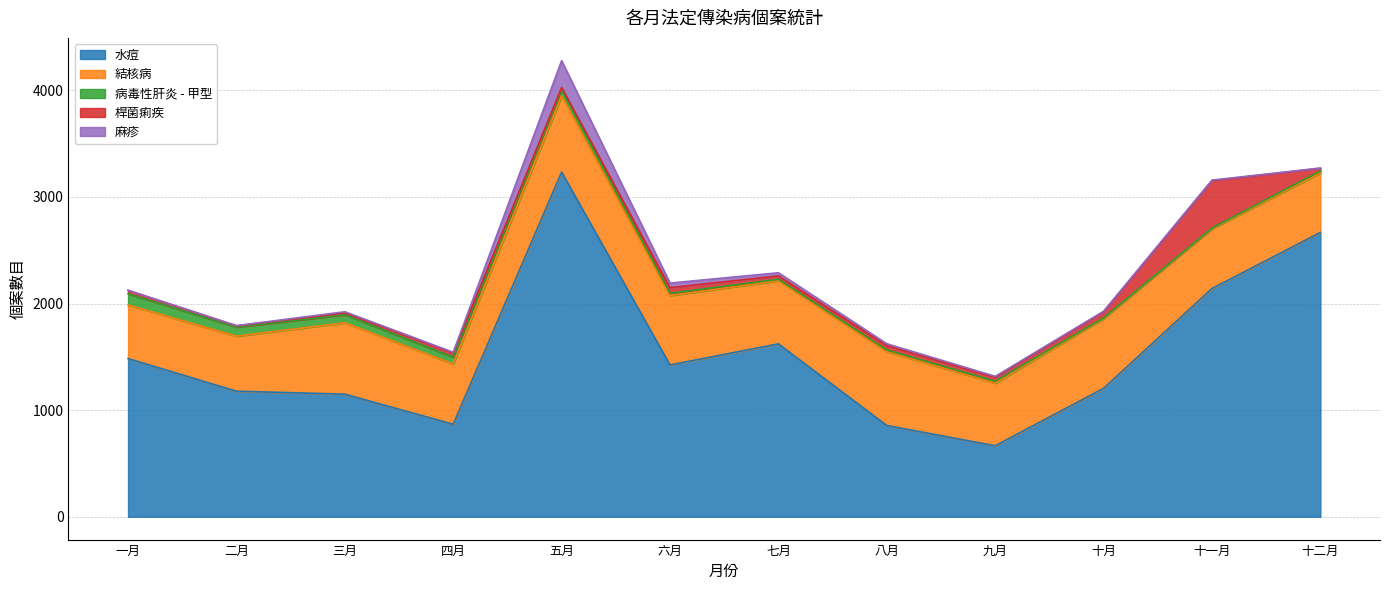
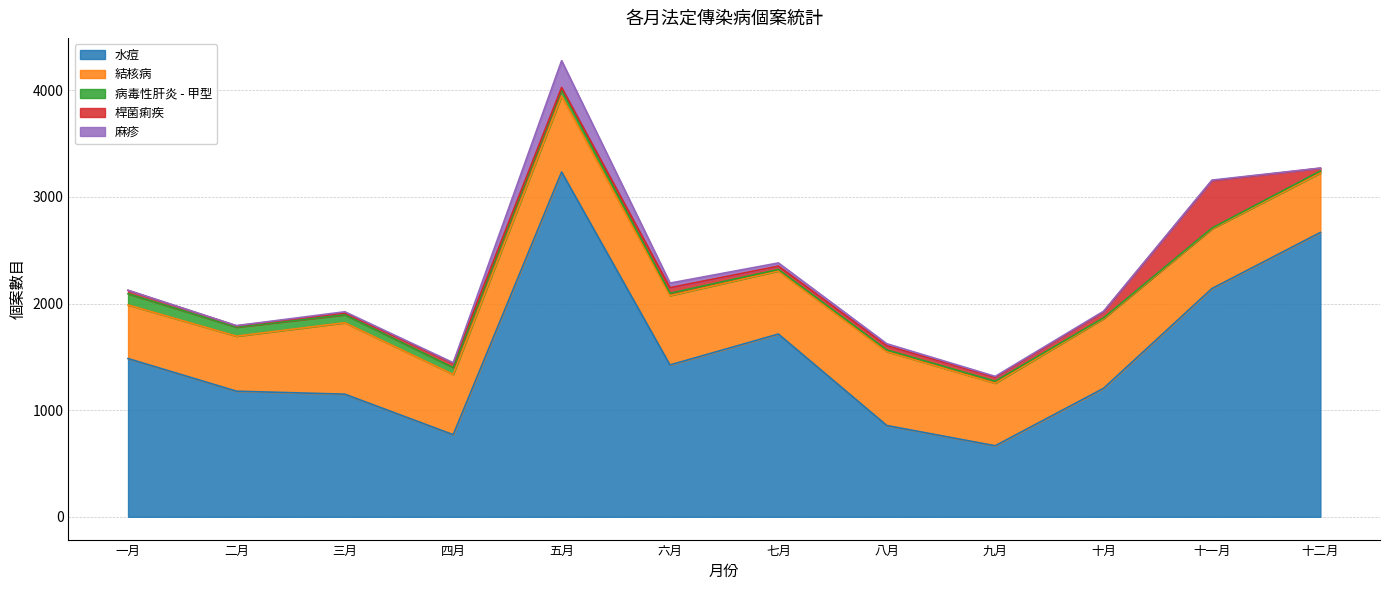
水痘, 四月: 870 -> 770
水痘, 七月: 1620 -> 1710
